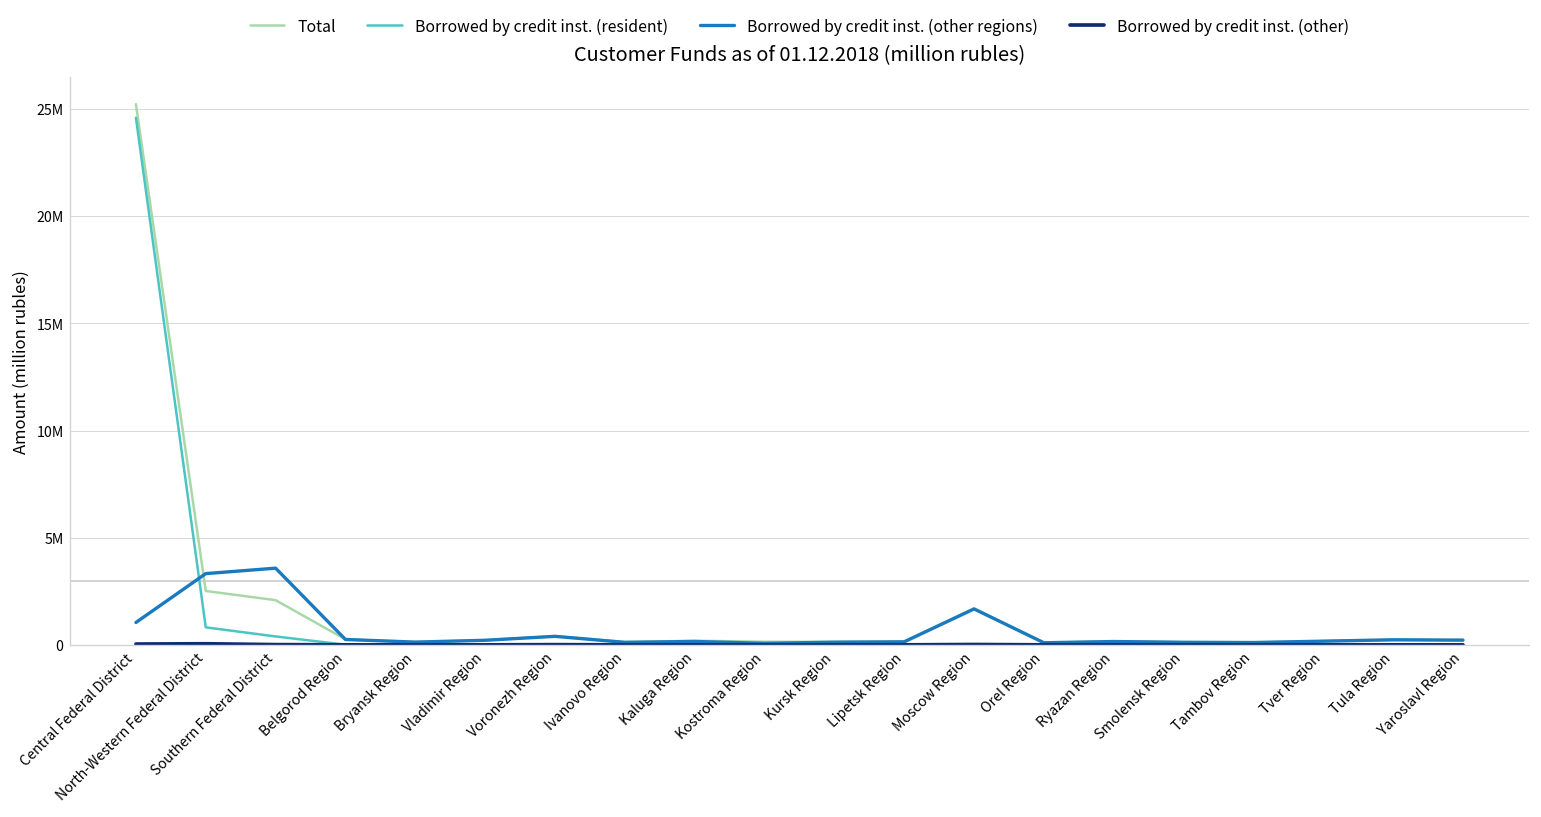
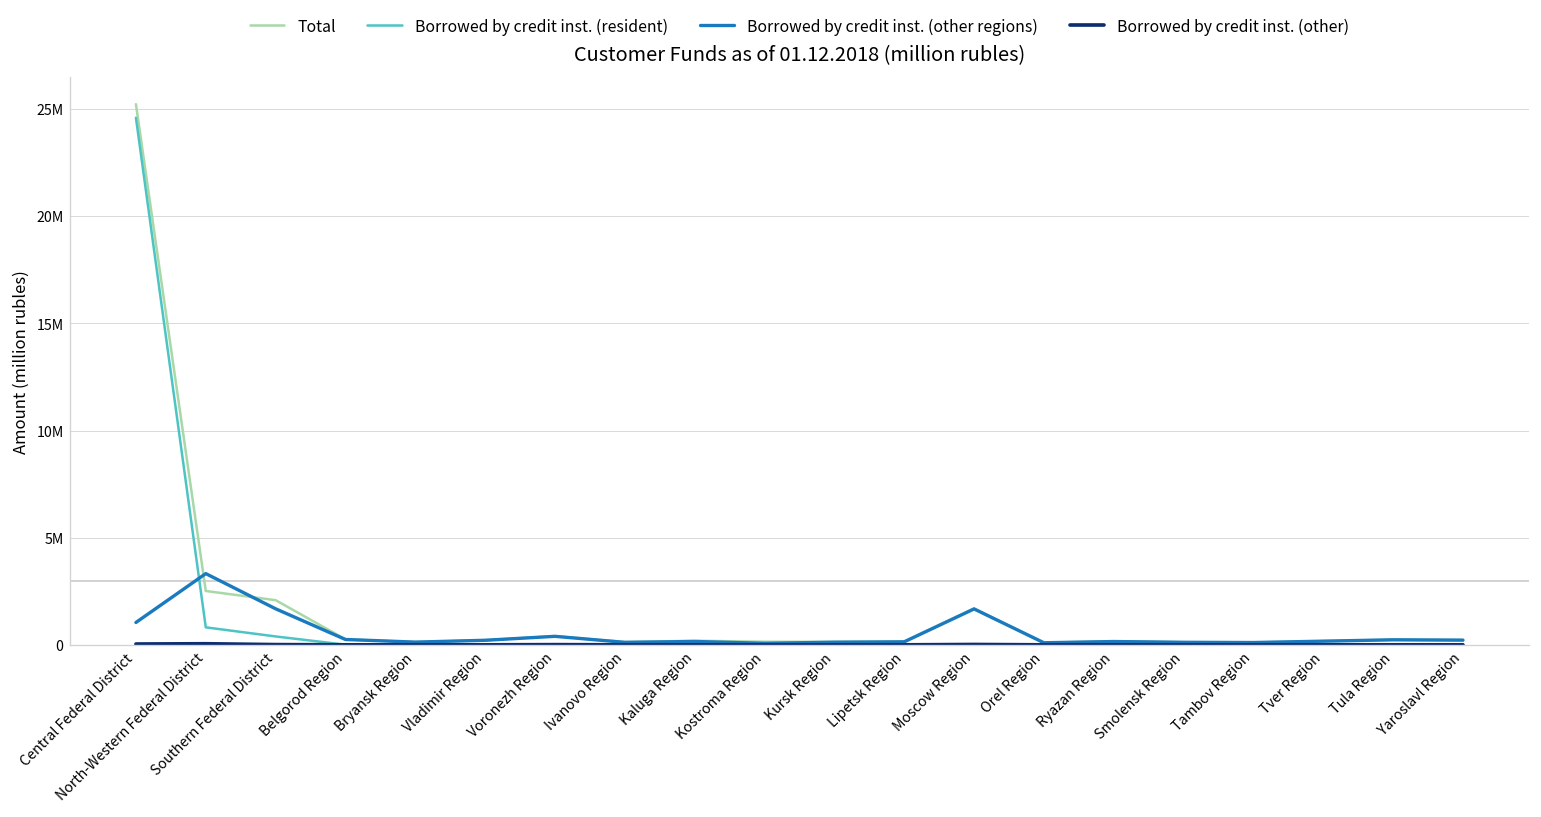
Borrowed by credit inst. (other regions), Southern Federal District: 3600000 -> 1700000
